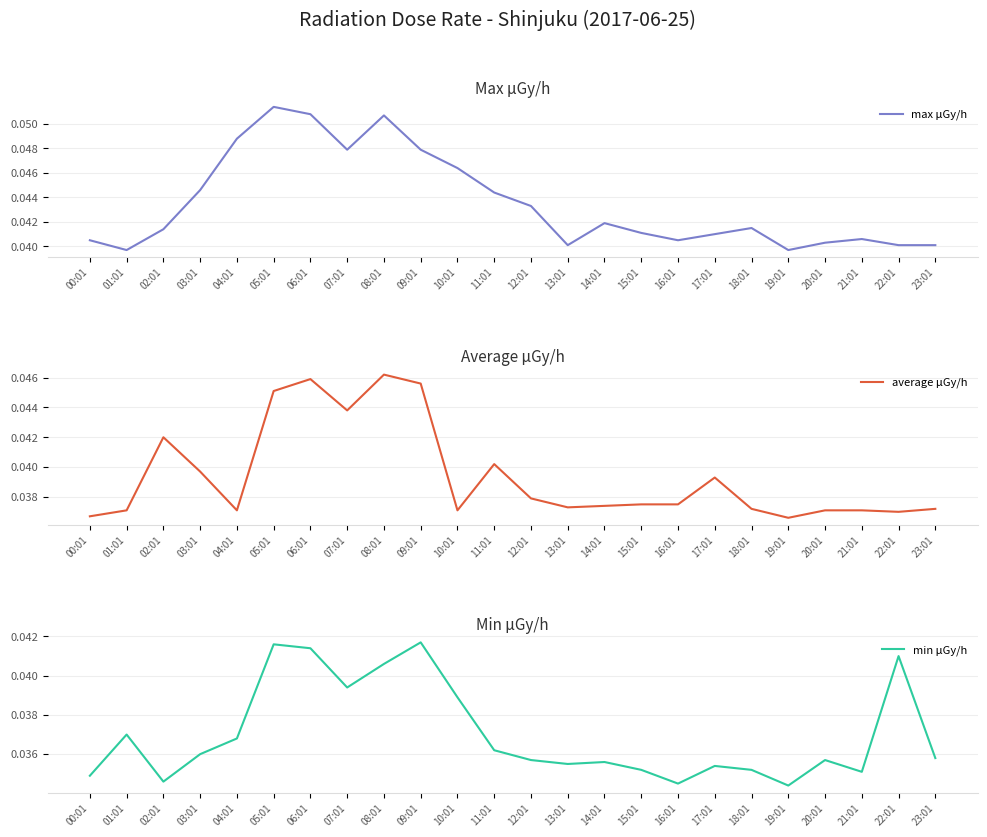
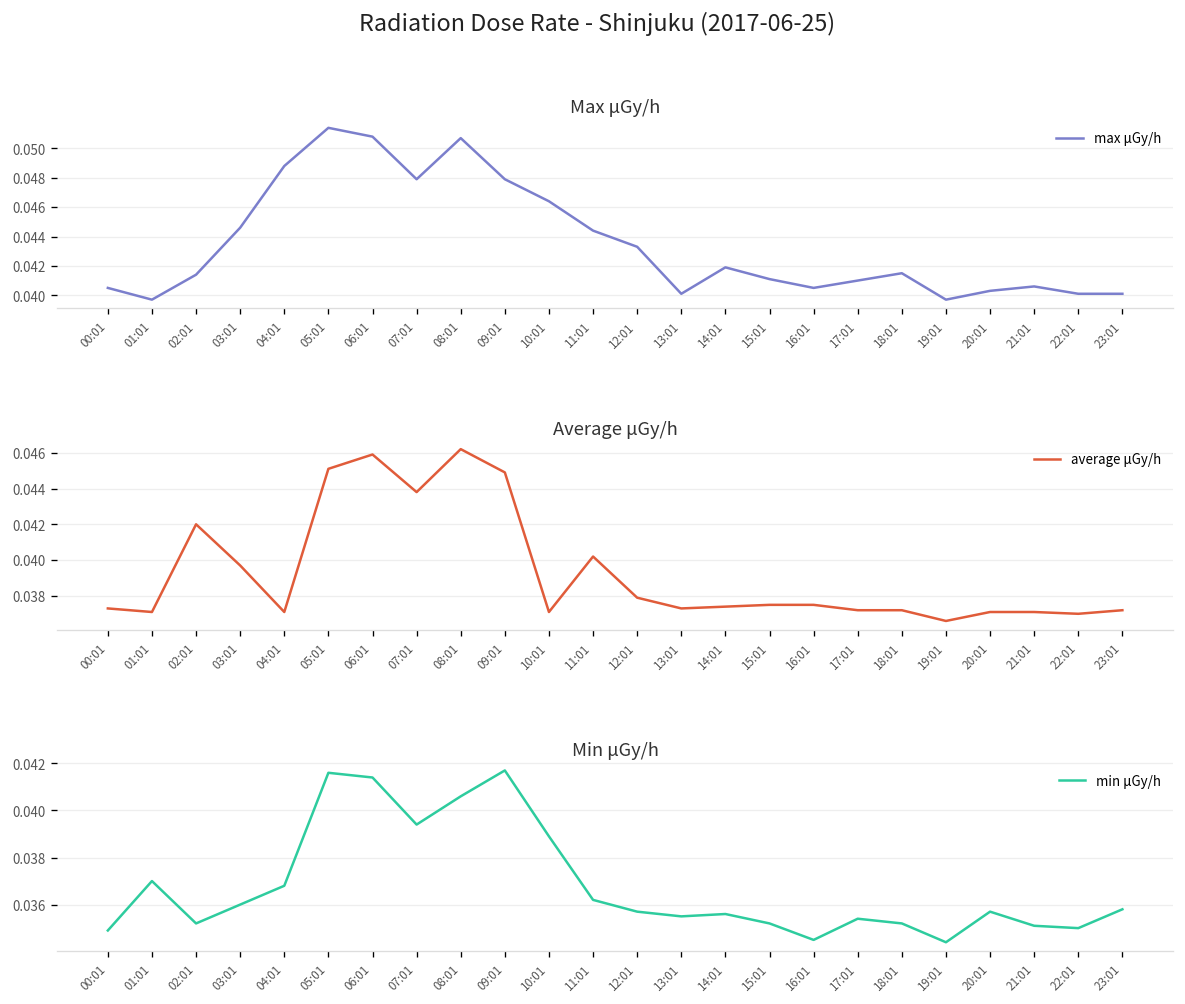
Average μGy/h, 00:01: 0.0367 -> 0.0373
Average μGy/h, 09:01: 0.0456 -> 0.0449
Average μGy/h, 17:01: 0.0393 -> 0.0372
Min μGy/h, 02:01: 0.0346 -> 0.0352
Min μGy/h, 22:01: 0.041 -> 0.035
